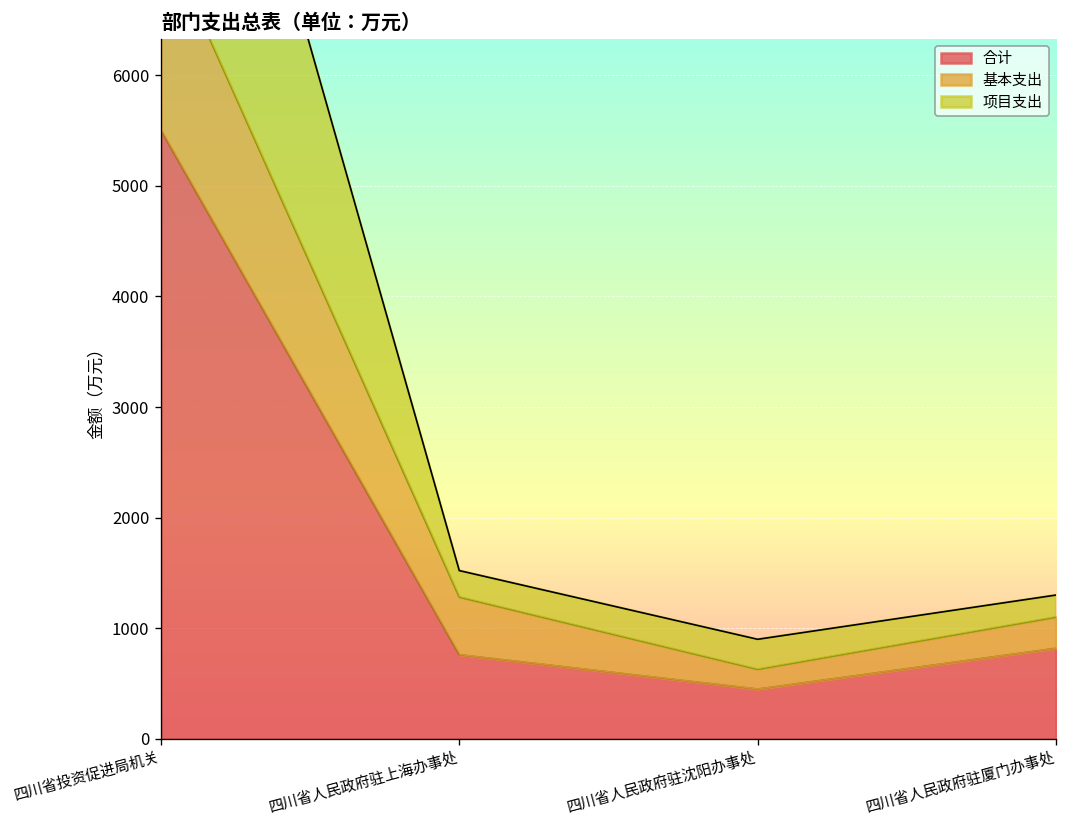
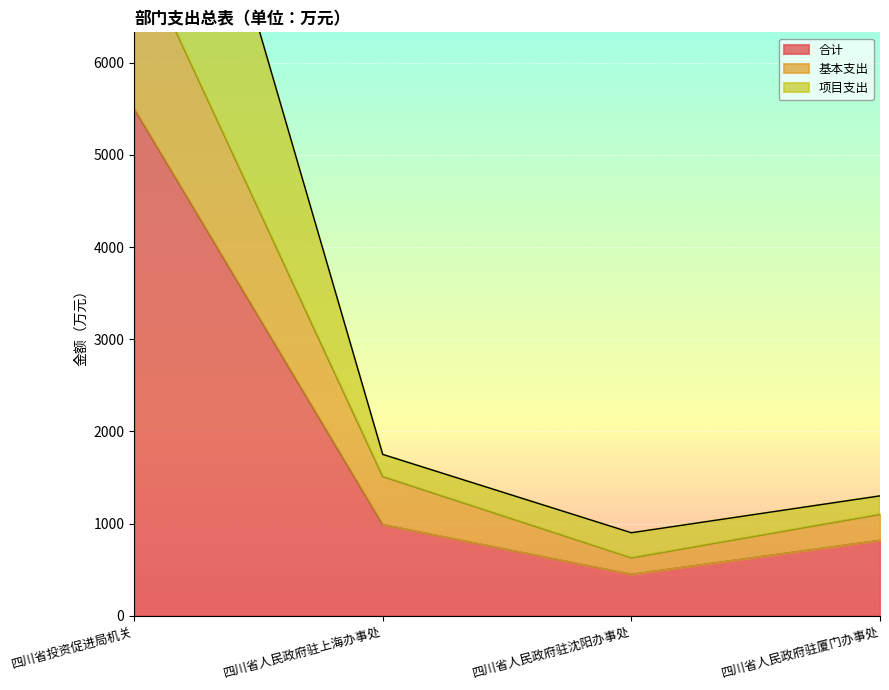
合计, 四川省人民政府驻上海办事处: 800 -> 1000
